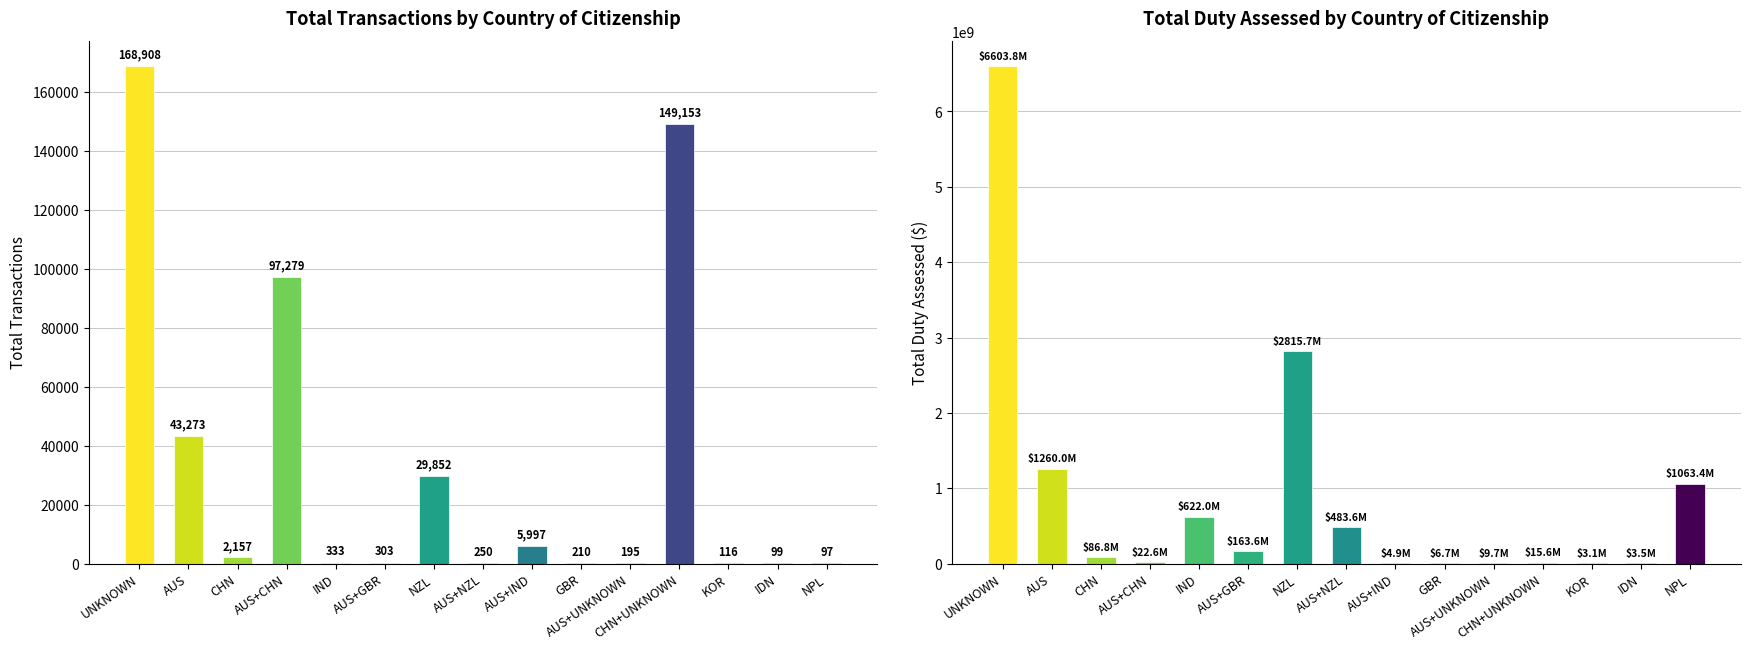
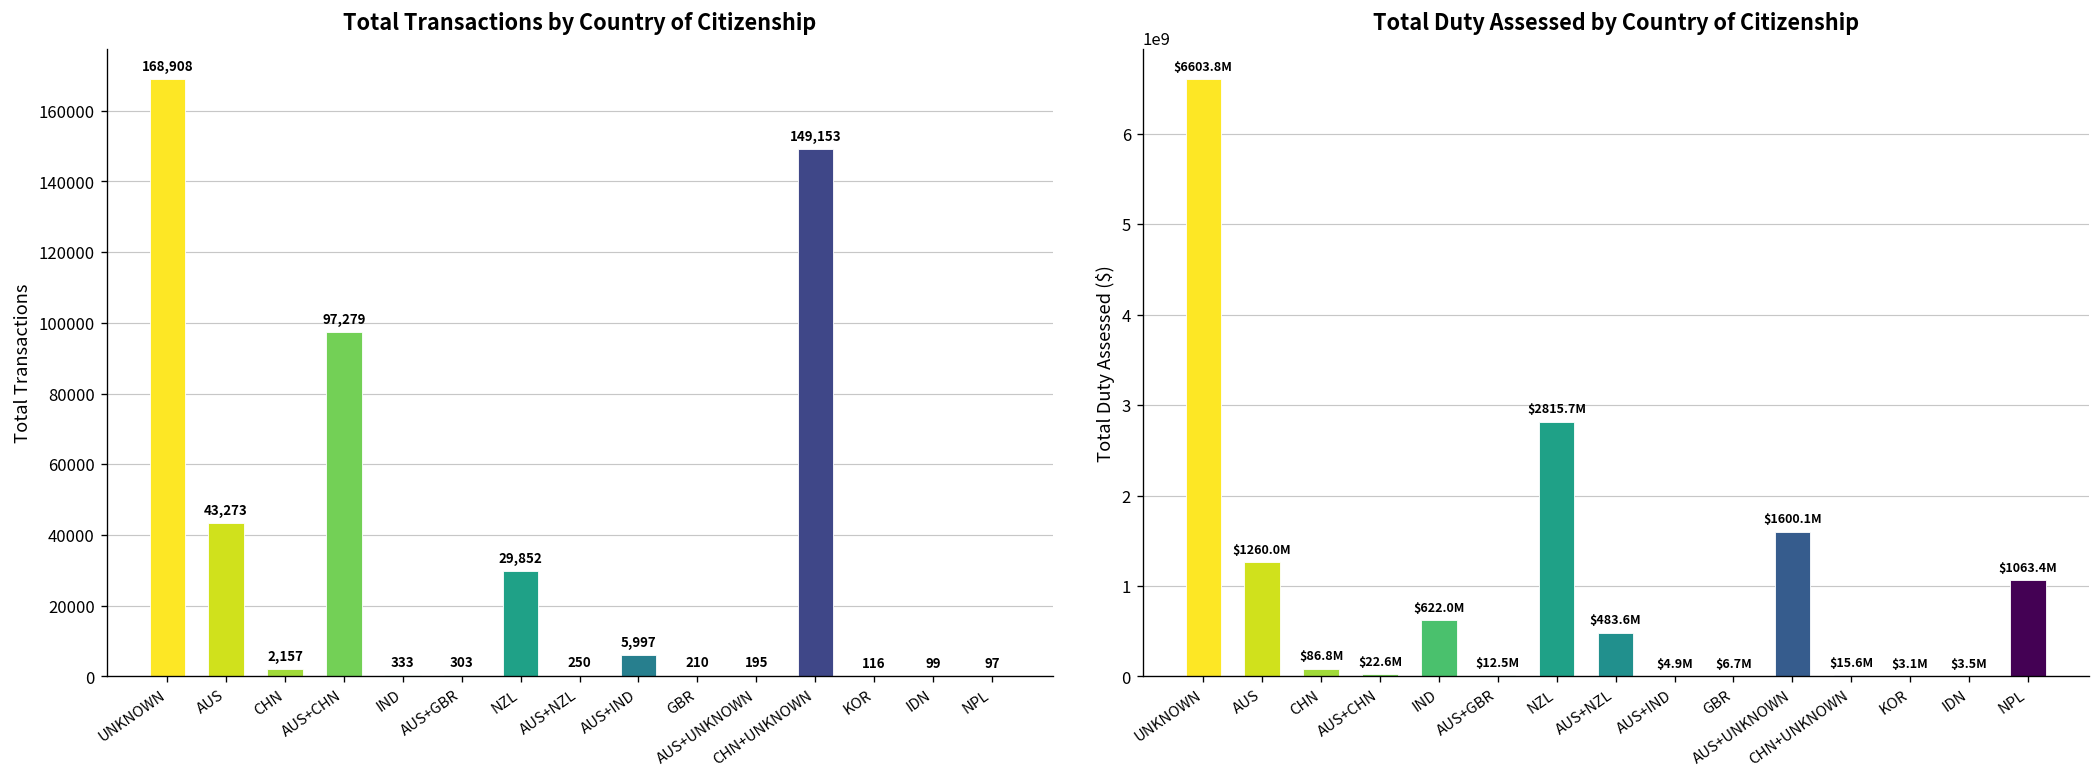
Total Duty Assessed by Country of Citizenship, AUS+GBR: $163.6M -> $12.5M
Total Duty Assessed by Country of Citizenship, AUS+UNKNOWN: $9.7M -> $1600.1M
